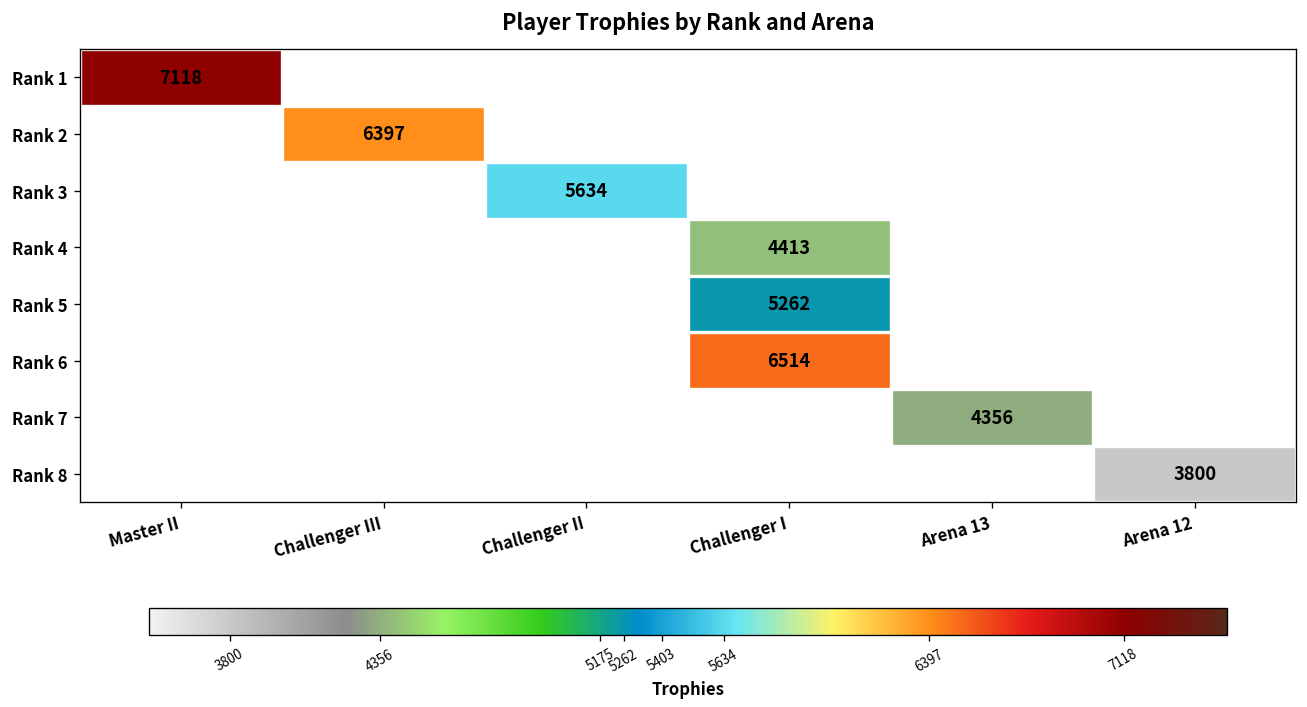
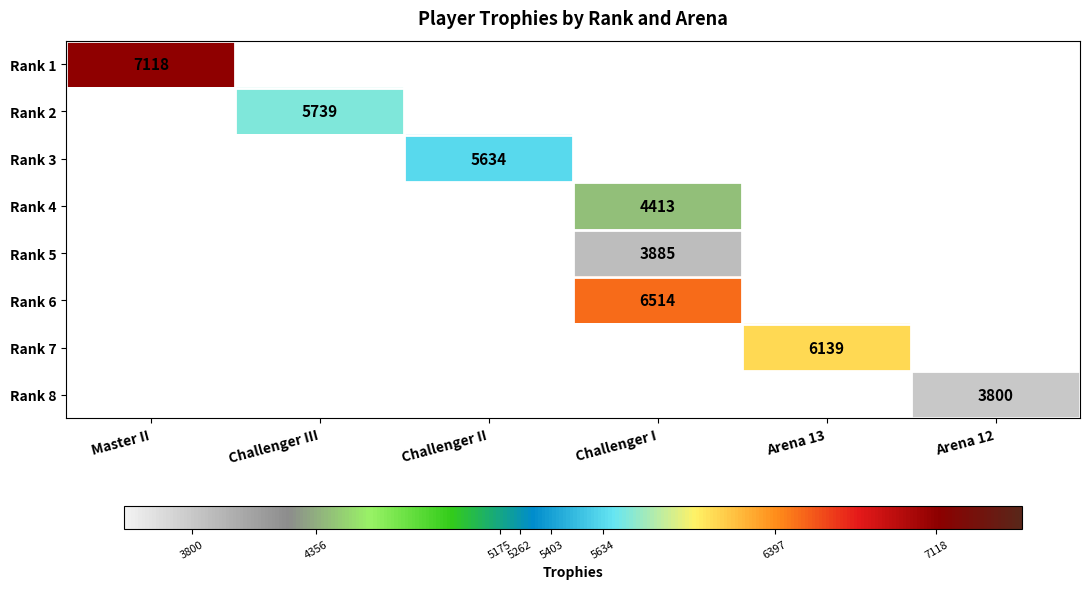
Rank 2, Challenger III: 6397 -> 5739
Rank 5, Challenger I: 5262 -> 3885
Rank 7, Arena 13: 4356 -> 6139
